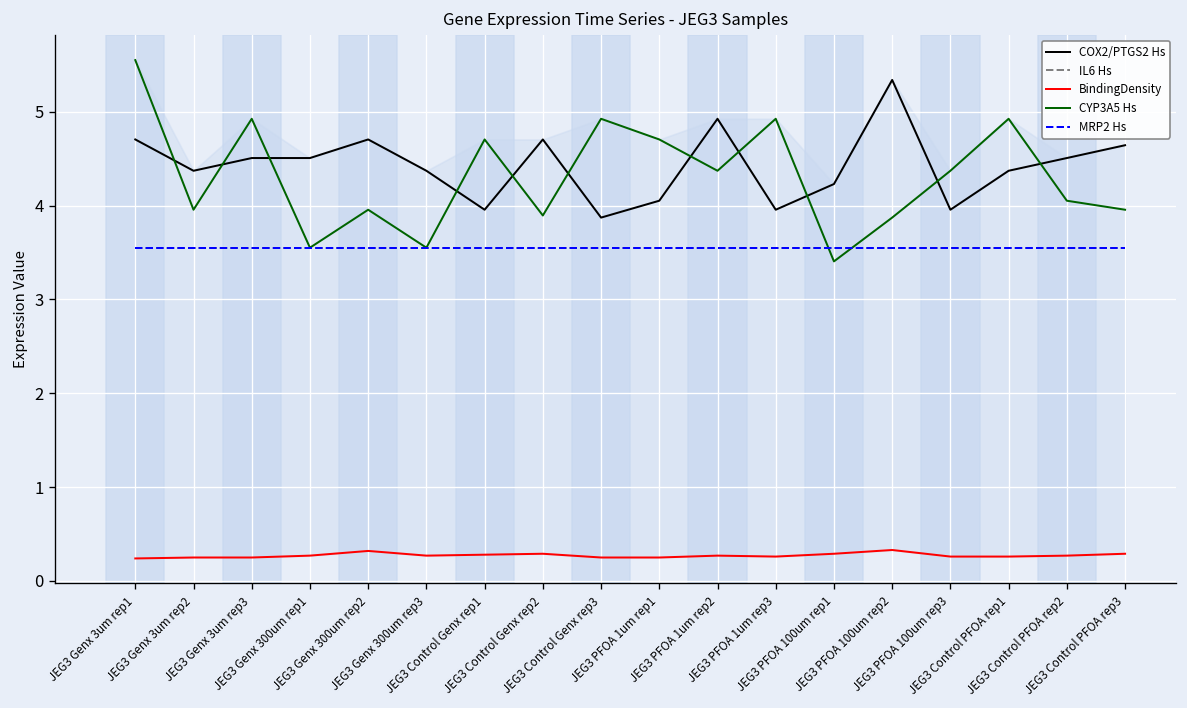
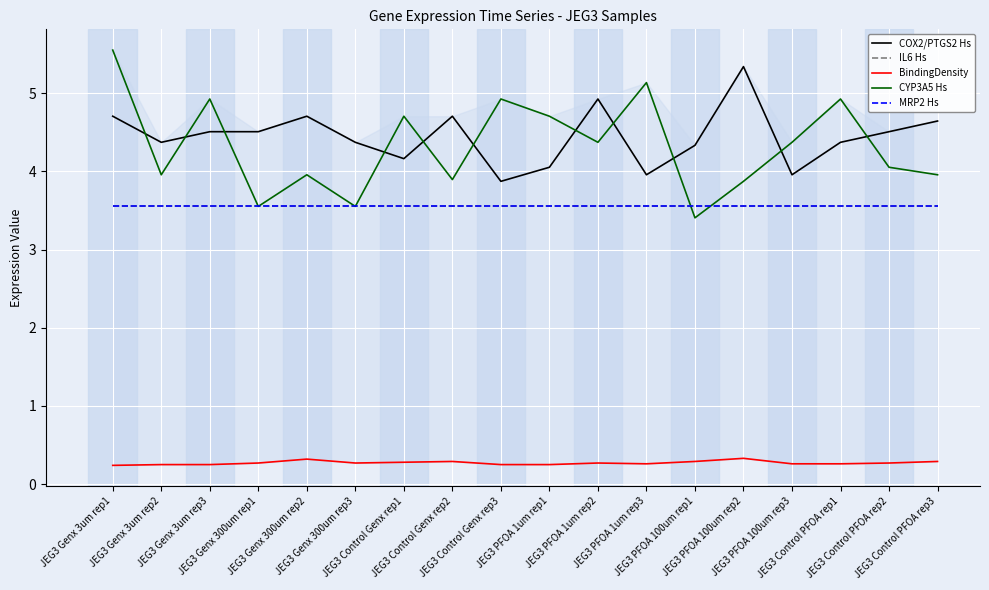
COX2/PTGS2 Hs, JEG3 Control Genx rep1: 4.0 -> 4.2
CYP3A5 Hs, JEG3 PFOA 1um rep3: 4.9 -> 5.1
COX2/PTGS2 Hs, JEG3 PFOA 100um rep1: 4.2 -> 4.3
